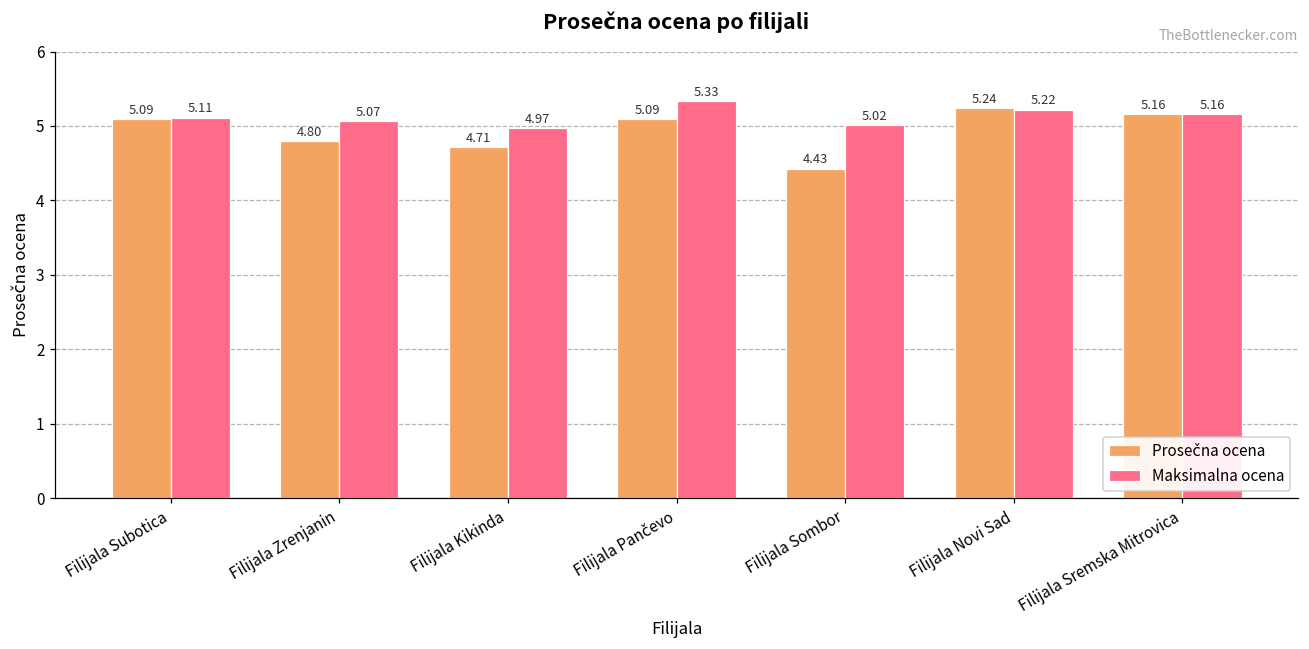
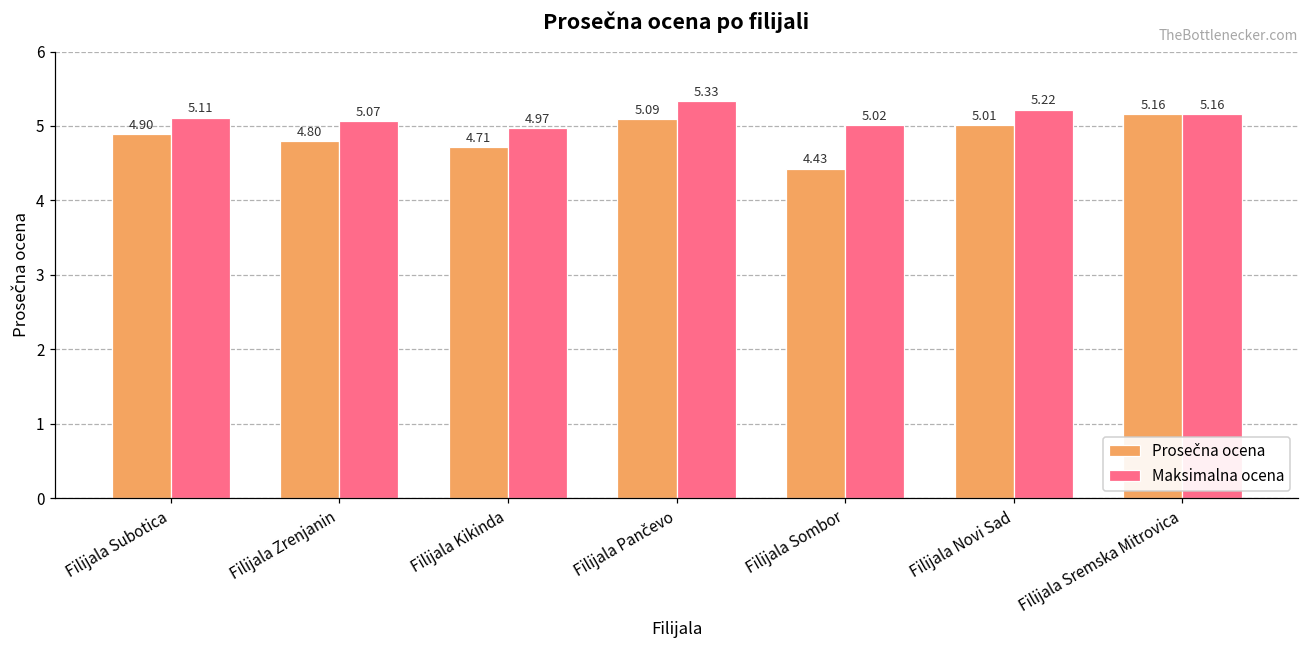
Prosečna ocena, Filijala Subotica: 5.09 -> 4.90
Prosečna ocena, Filijala Novi Sad: 5.24 -> 5.01
